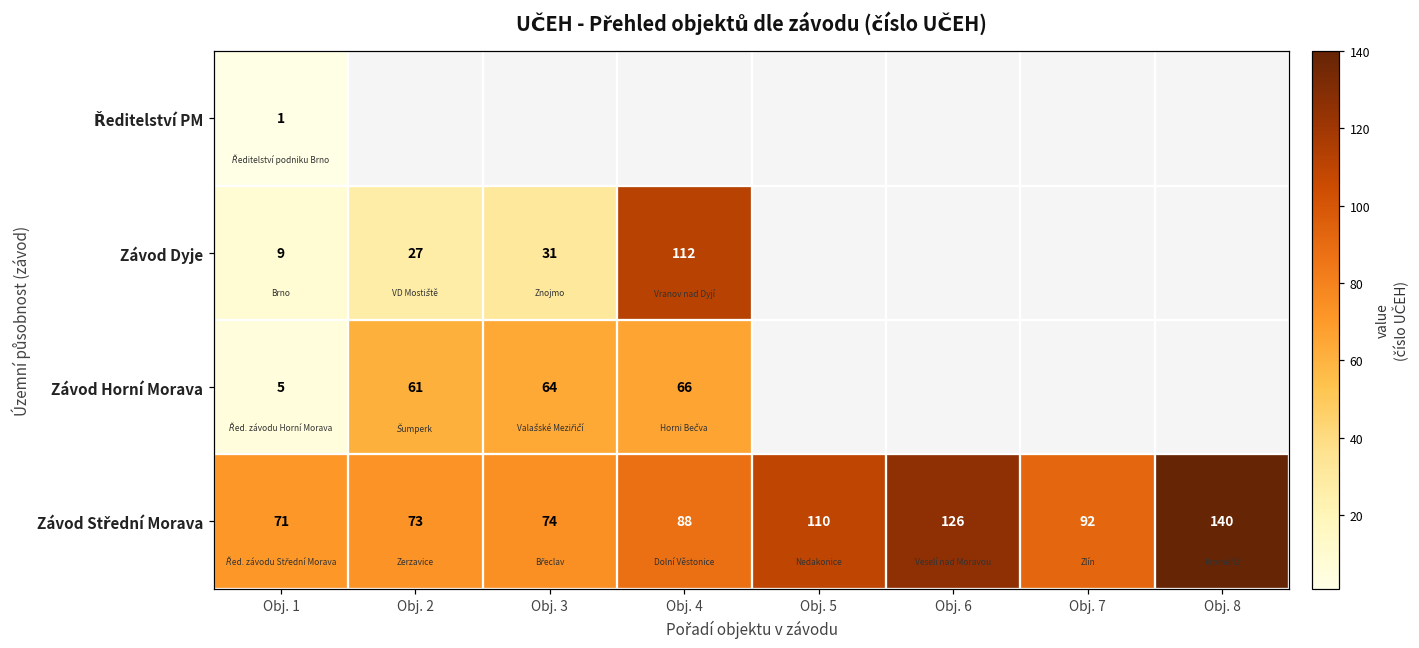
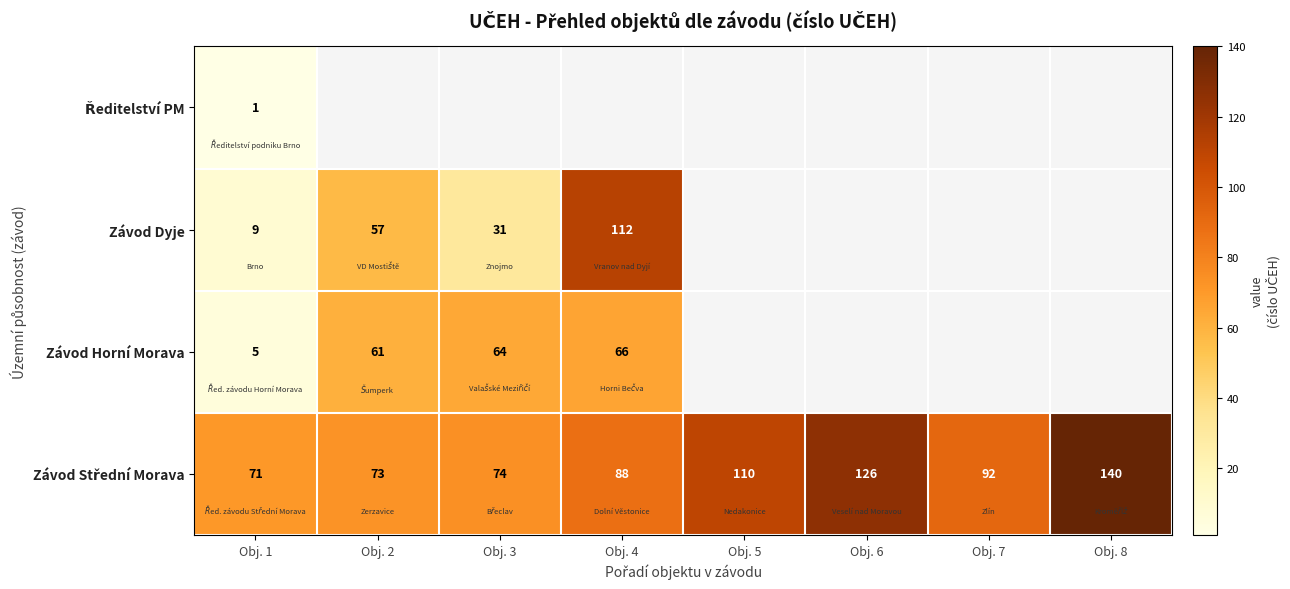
Závod Dyje, Obj. 2: 27 -> 57
